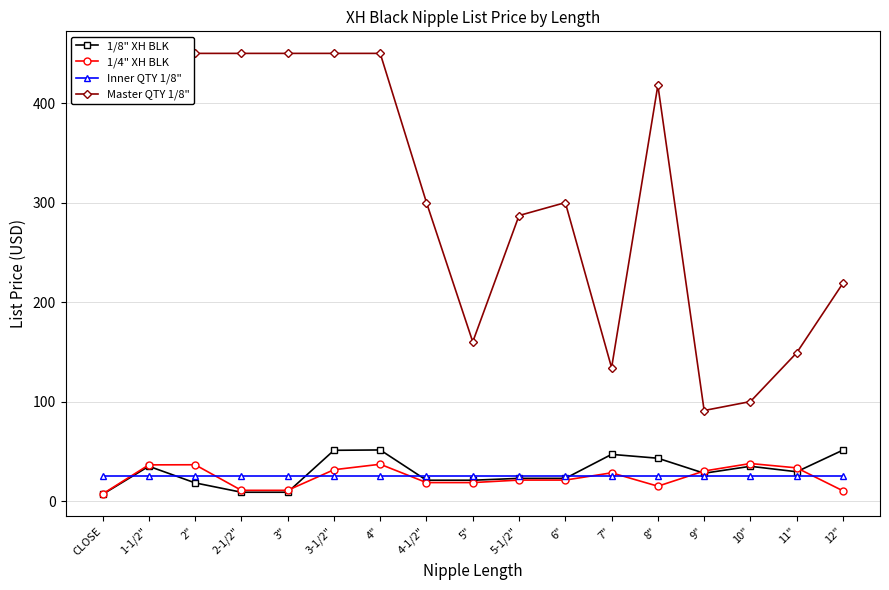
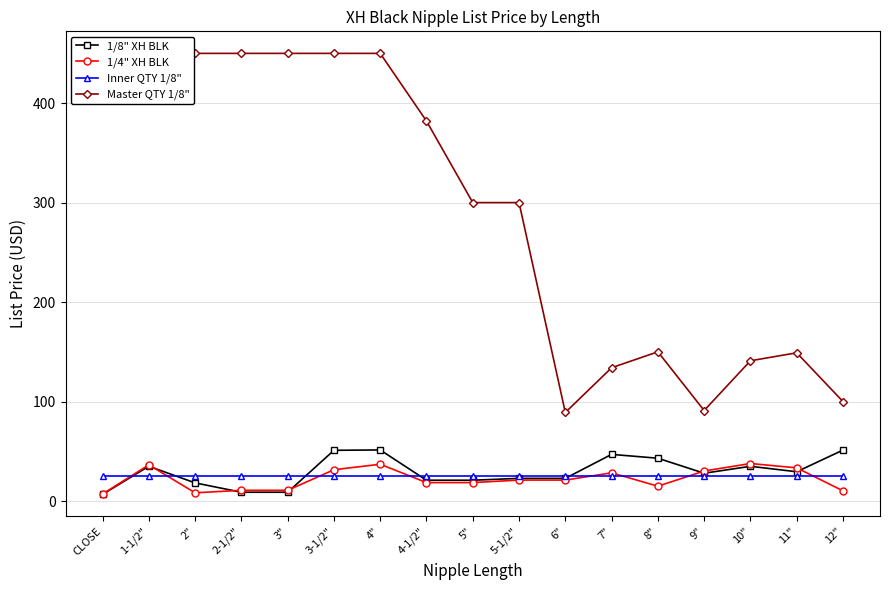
1/4" XH BLK, 2": 40 -> 10
Master QTY 1/8", 4-1/2": 300 -> 380
Master QTY 1/8", 5": 160 -> 300
Master QTY 1/8", 5-1/2": 290 -> 300
Master QTY 1/8", 6": 300 -> 90
Master QTY 1/8", 8": 420 -> 150
Master QTY 1/8", 10": 100 -> 140
Master QTY 1/8", 12": 220 -> 100
